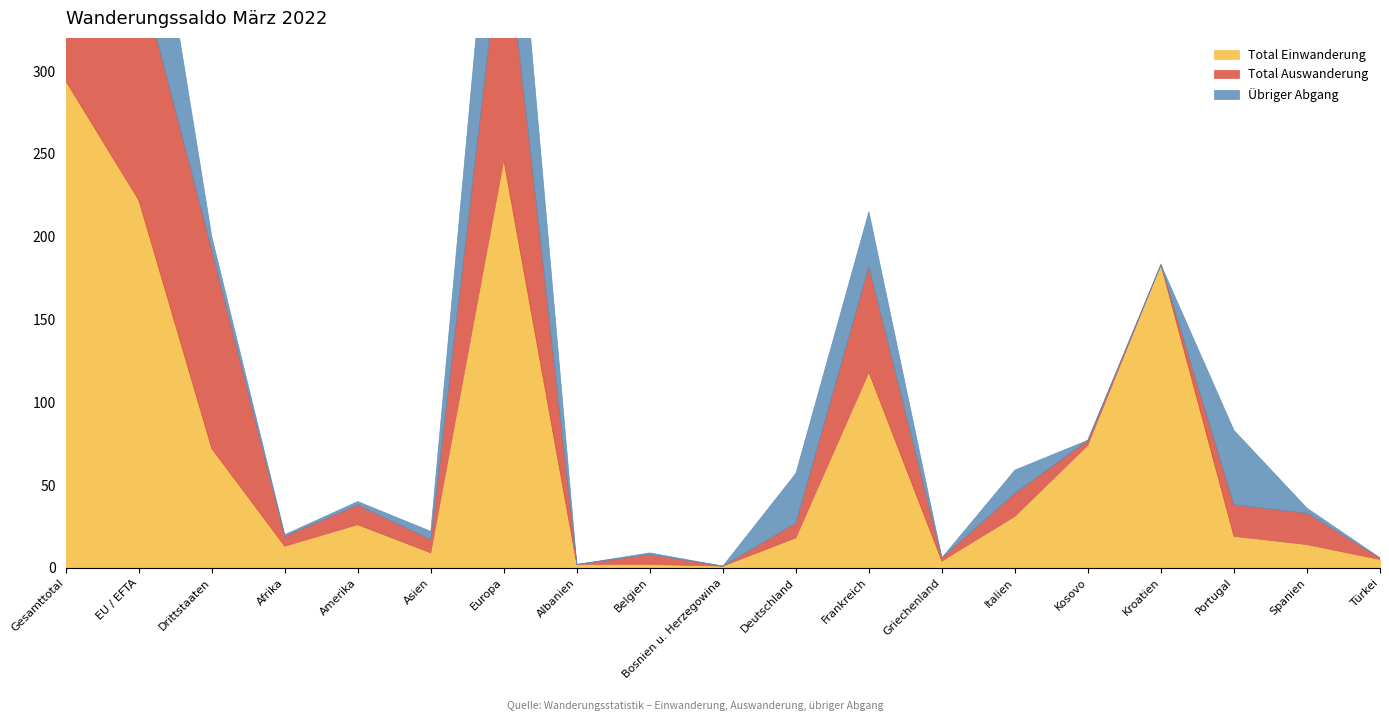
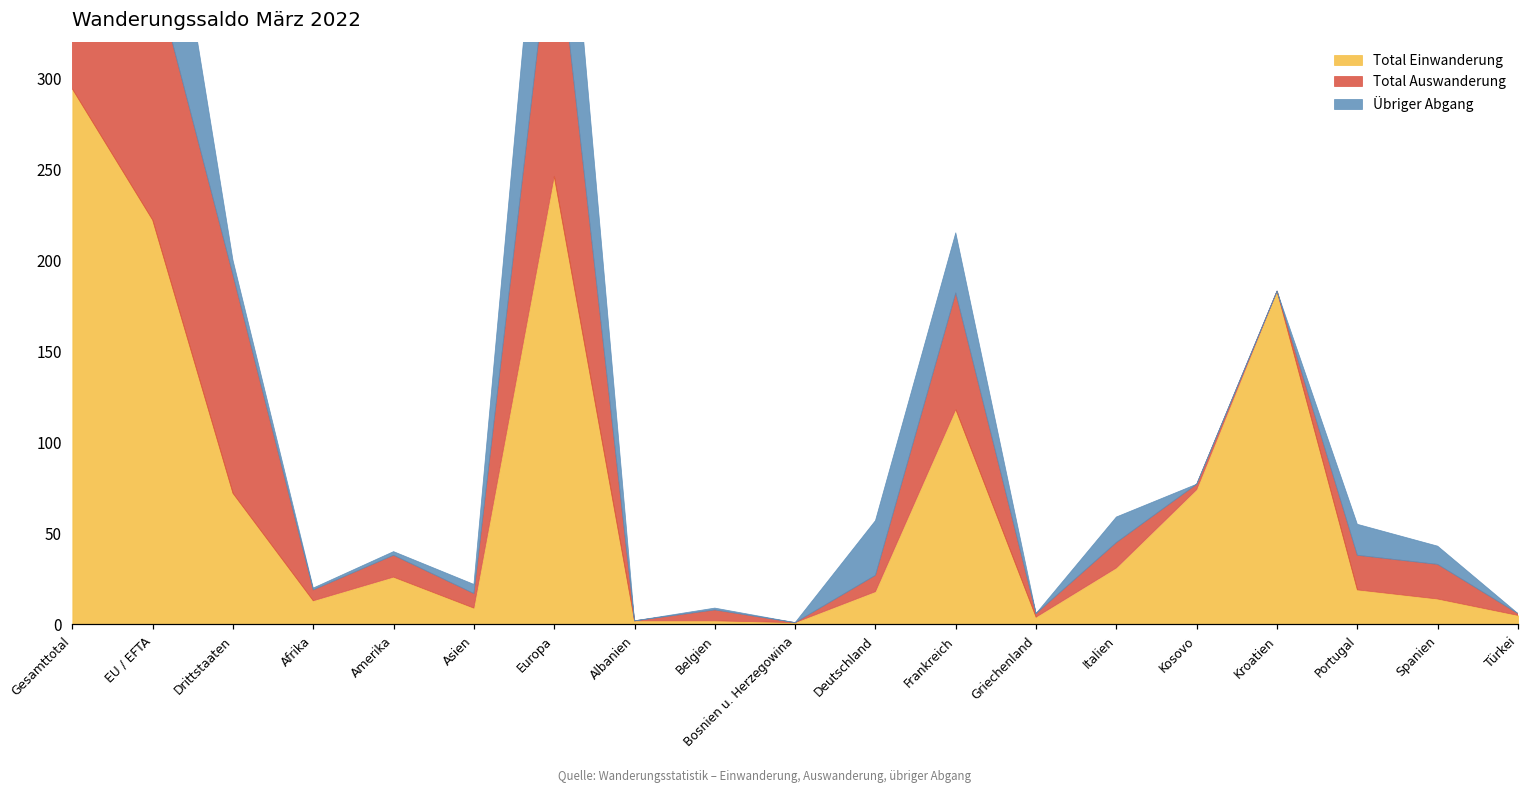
Übriger Abgang, Portugal: 45 -> 17
Übriger Abgang, Spanien: 3 -> 10
